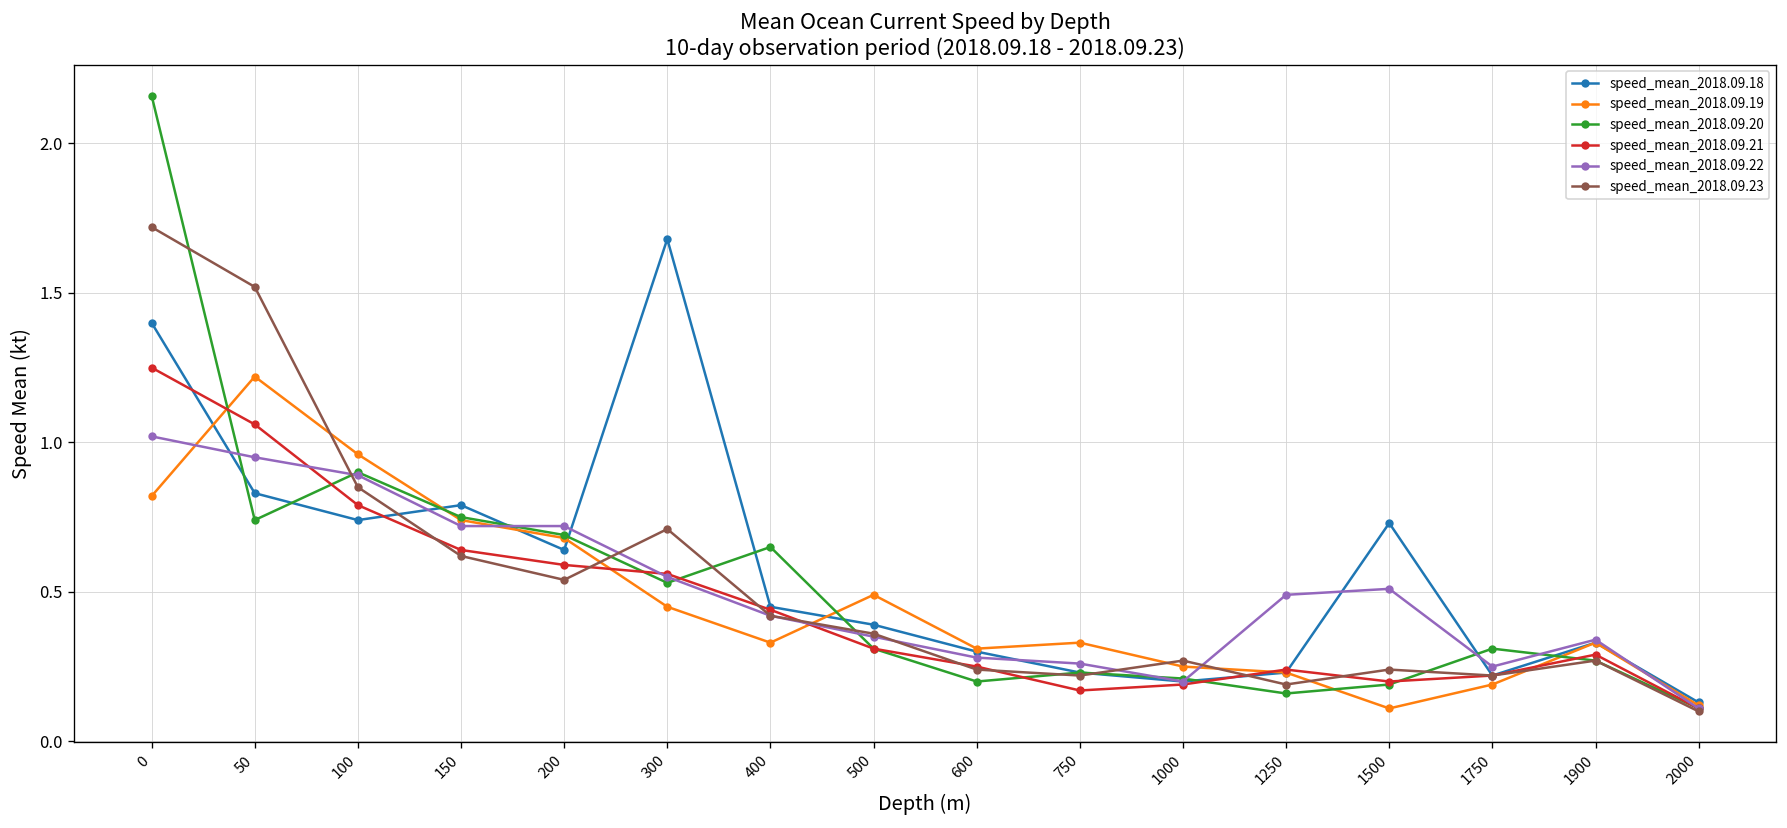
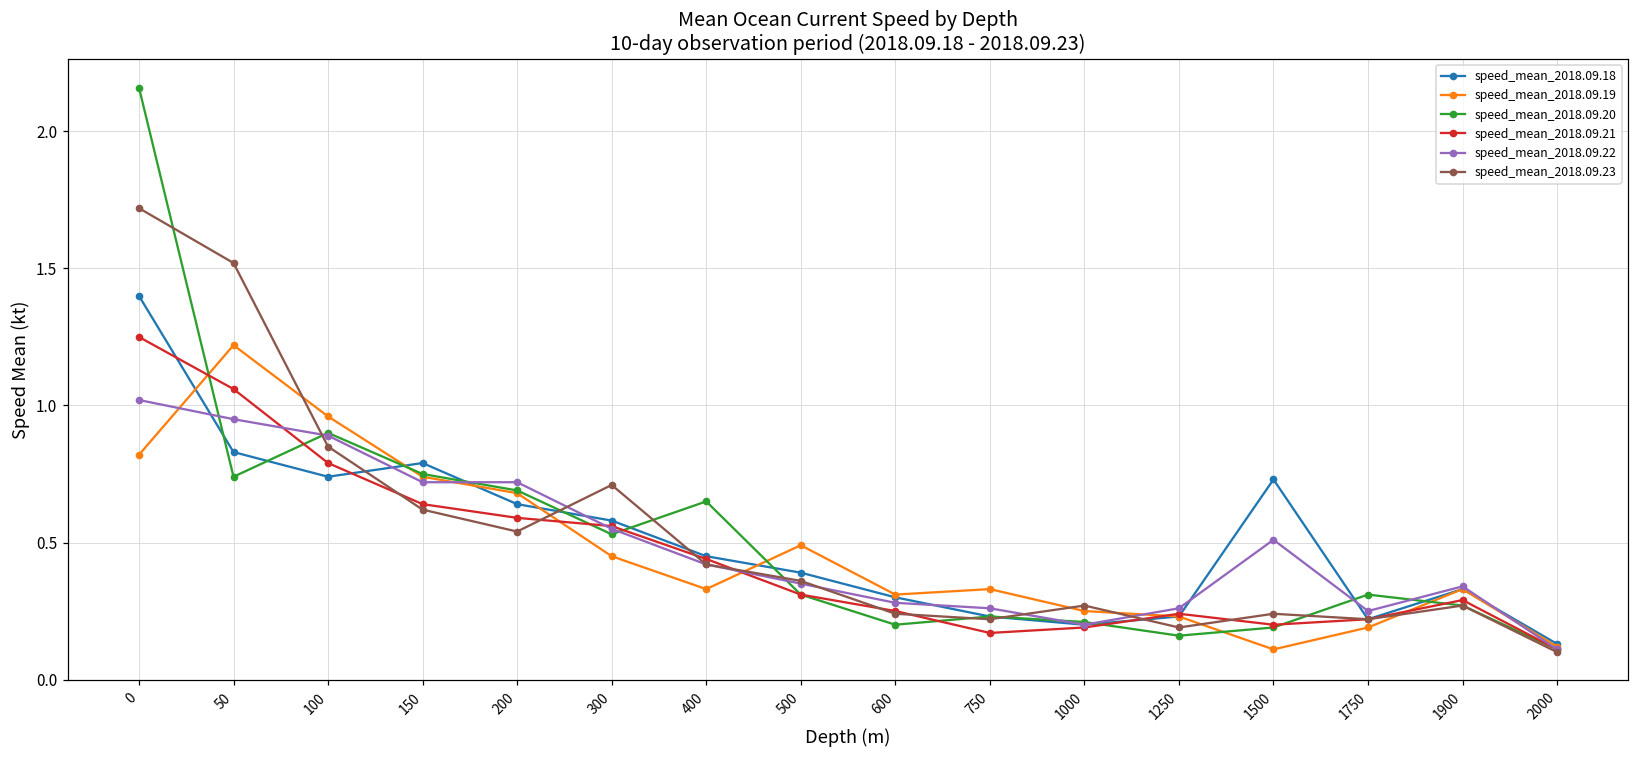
speed_mean_2018.09.18, 300: 1.68 -> 0.58
speed_mean_2018.09.22, 1250: 0.49 -> 0.26
